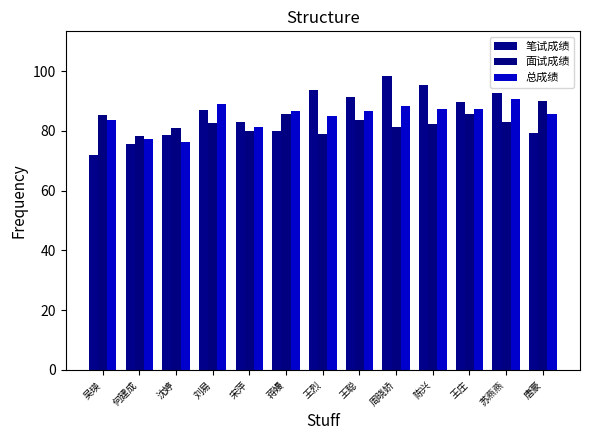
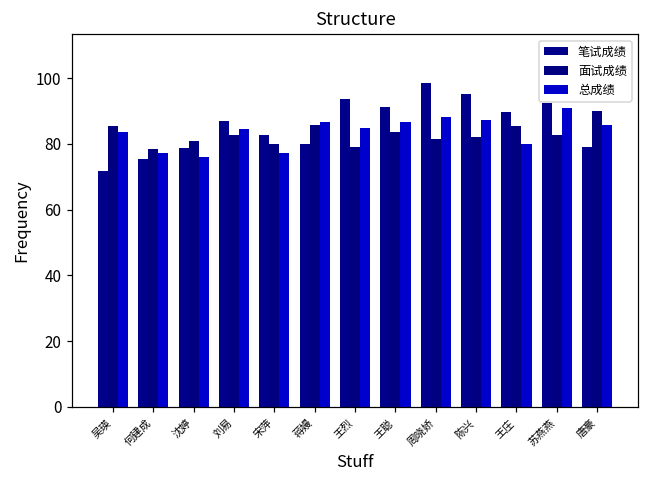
总成绩, 刘易: 89 -> 84
总成绩, 宋萍: 81 -> 77
总成绩, 王庄: 87 -> 80
